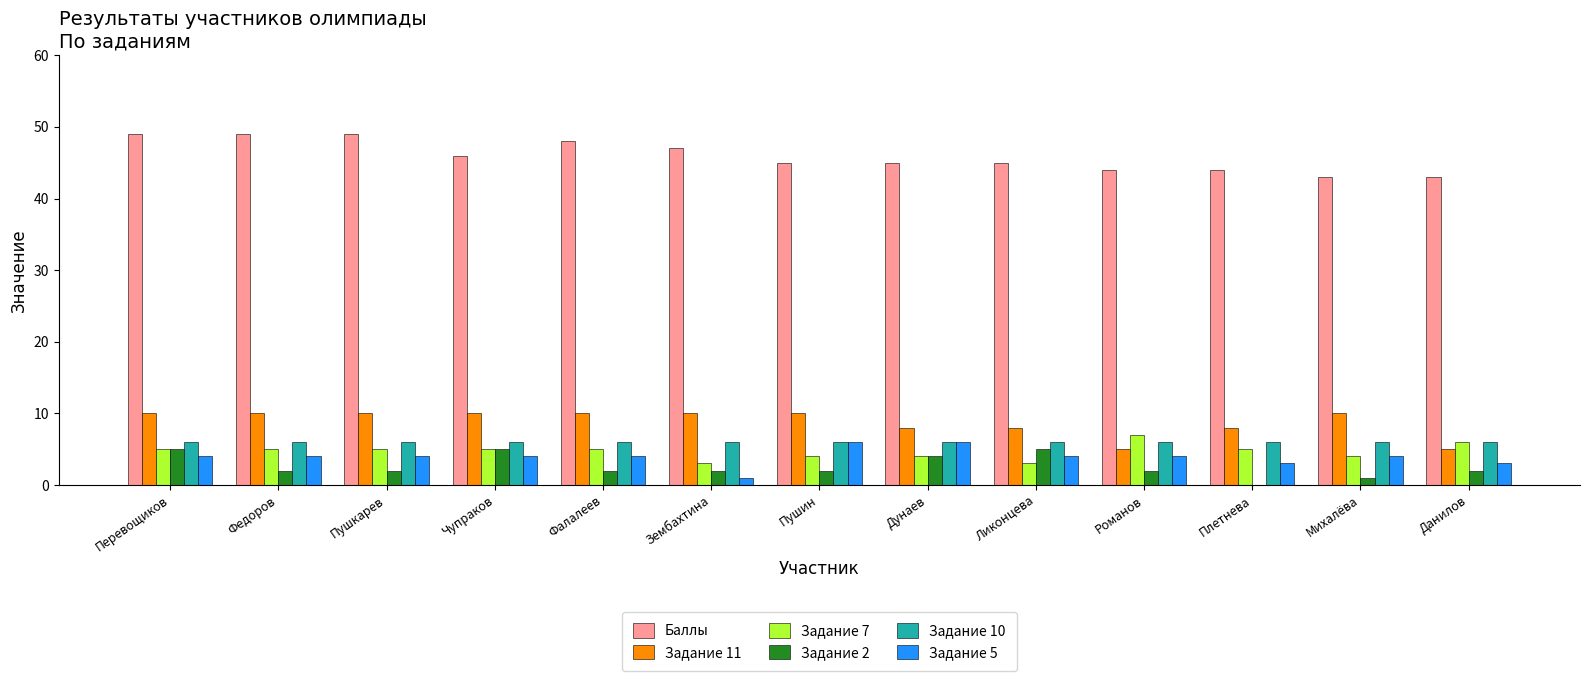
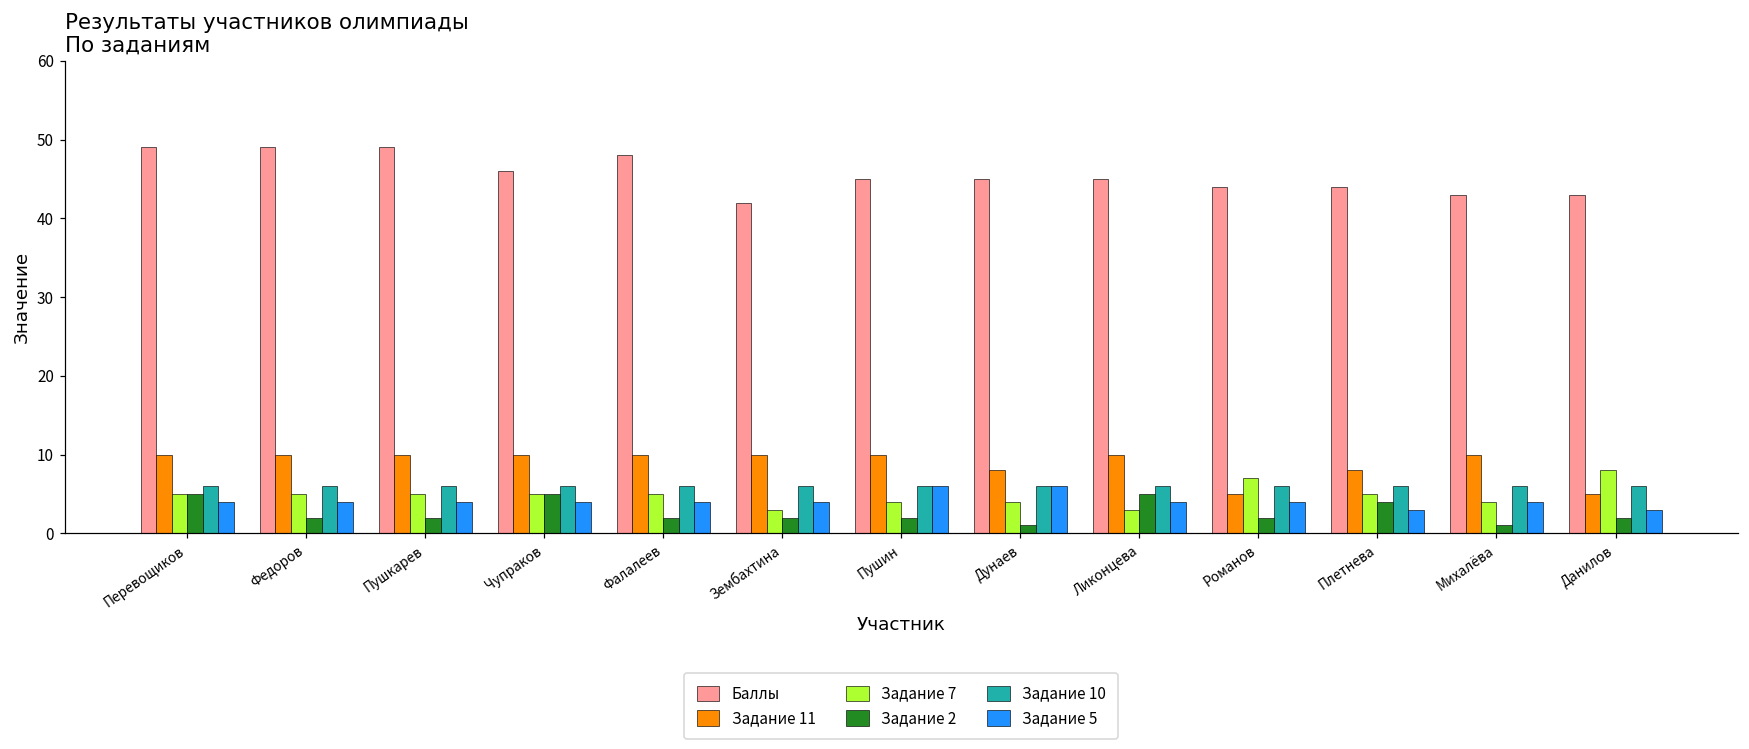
Баллы, Зембахтина: 47 -> 42
Задание 5, Зембахтина: 1 -> 4
Задание 2, Дунаев: 4 -> 1
Задание 11, Ликонцева: 8 -> 10
Задание 2, Плетнева: 0 -> 4
Задание 7, Данилов: 6 -> 8
